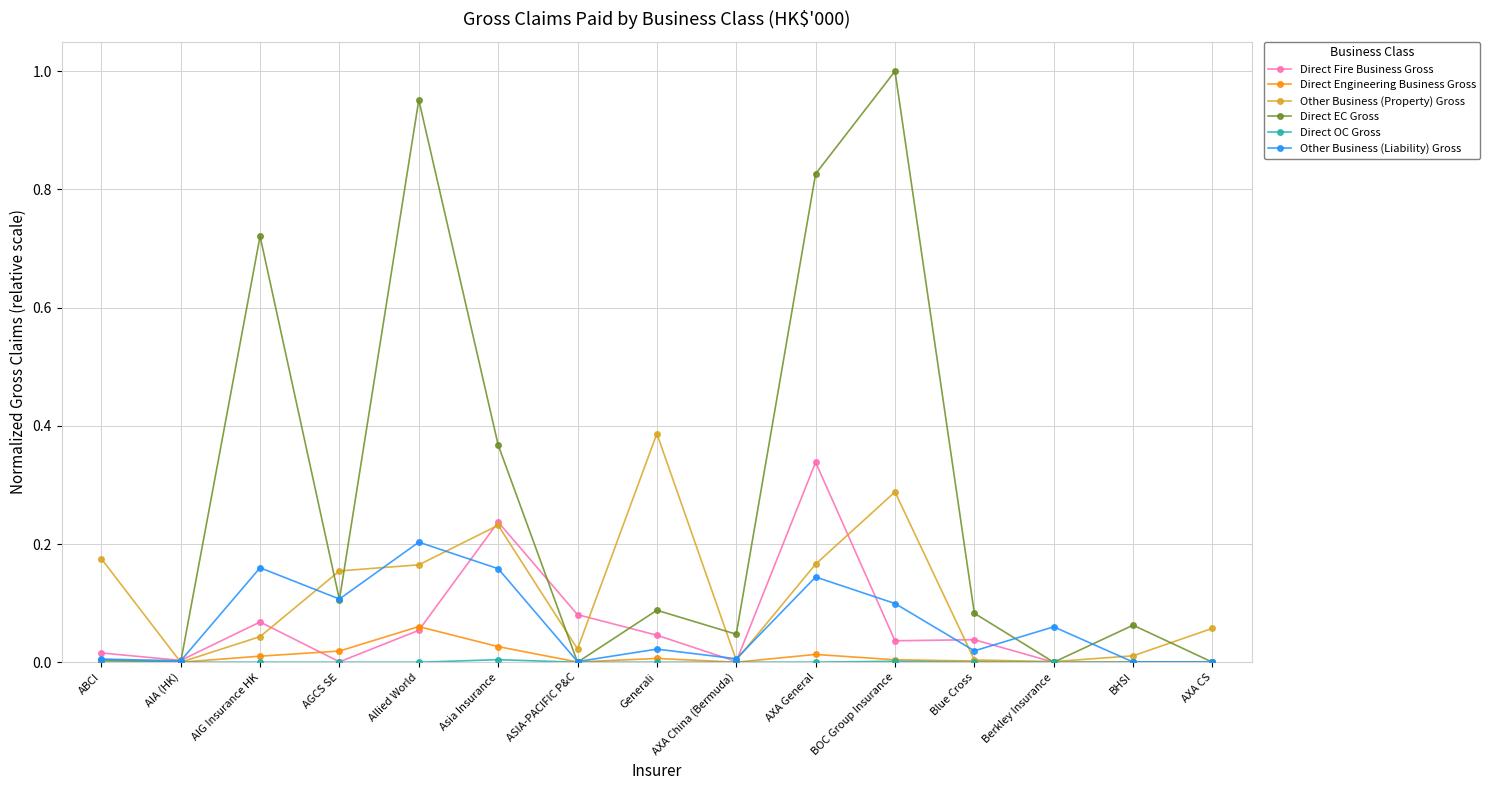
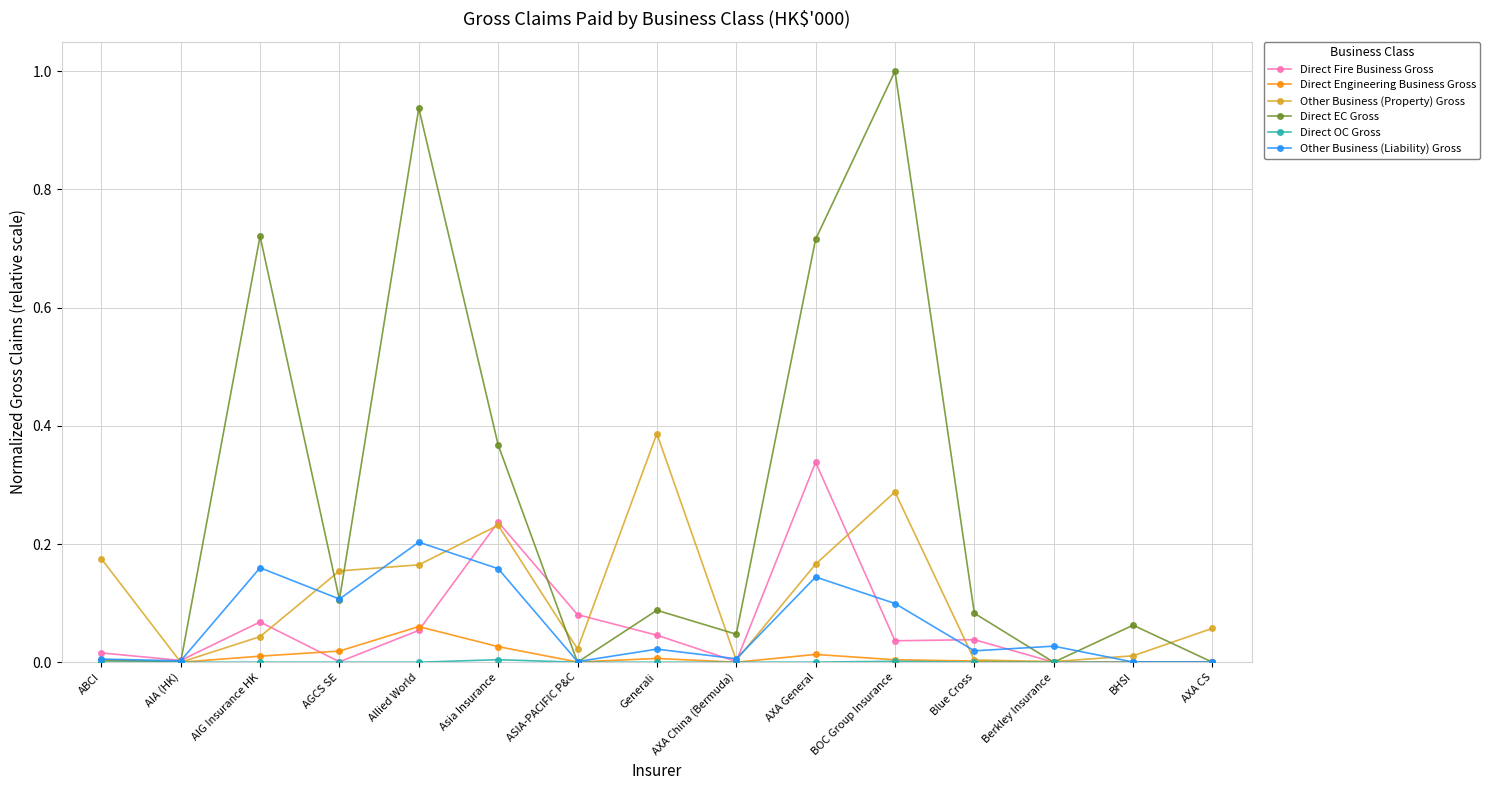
Direct EC Gross, Allied World: 0.95 -> 0.94
Direct EC Gross, AXA General: 0.83 -> 0.72
Other Business (Liability) Gross, Berkley Insurance: 0.06 -> 0.03
